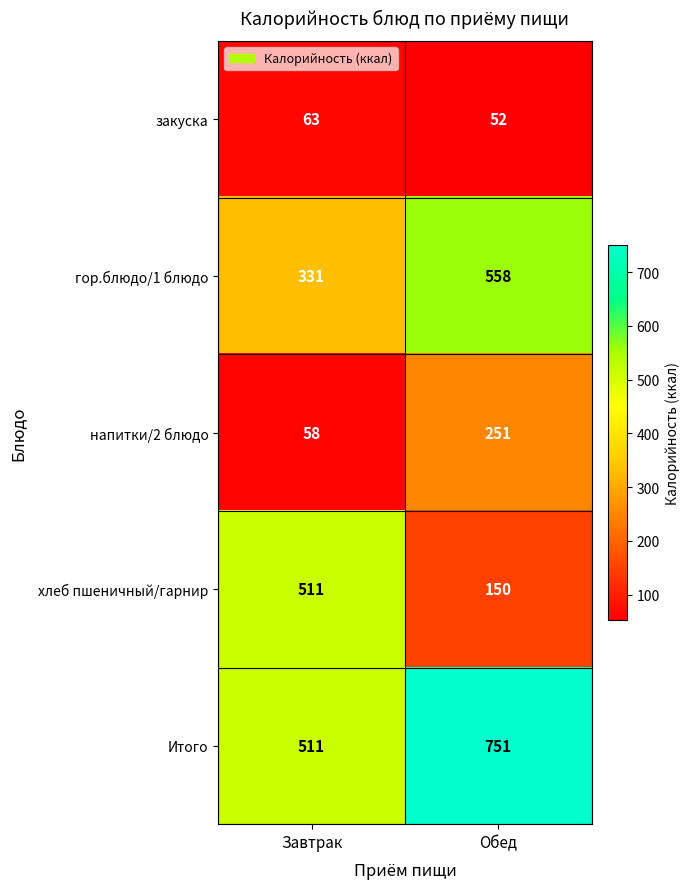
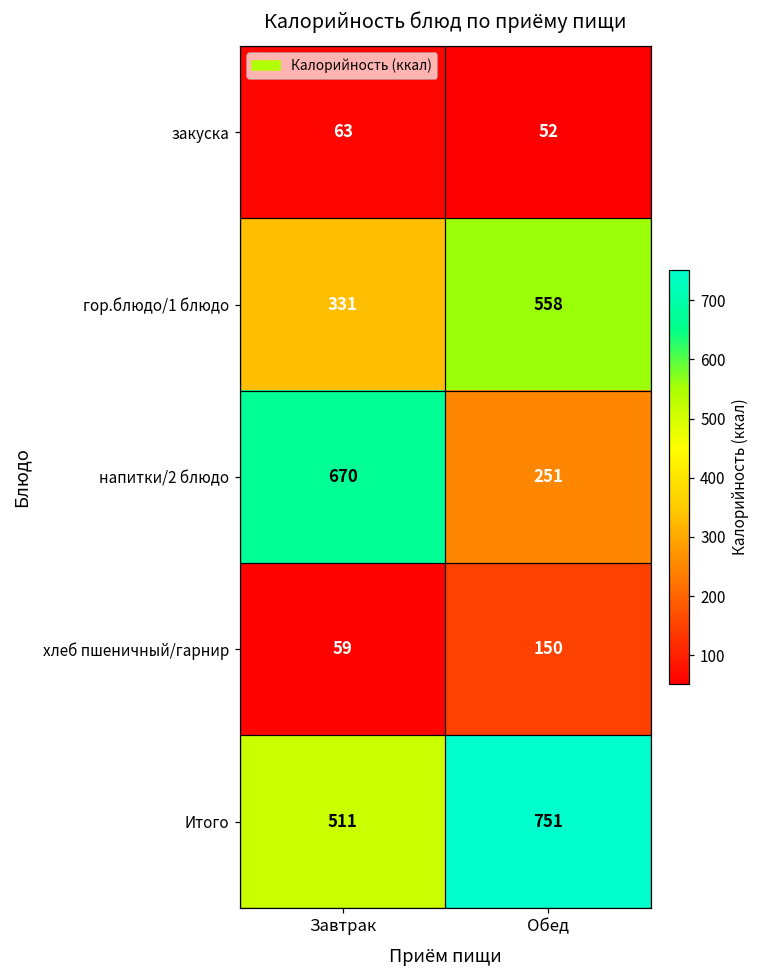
напитки/2 блюдо, Завтрак: 58 -> 670
хлеб пшеничный/гарнир, Завтрак: 511 -> 59
